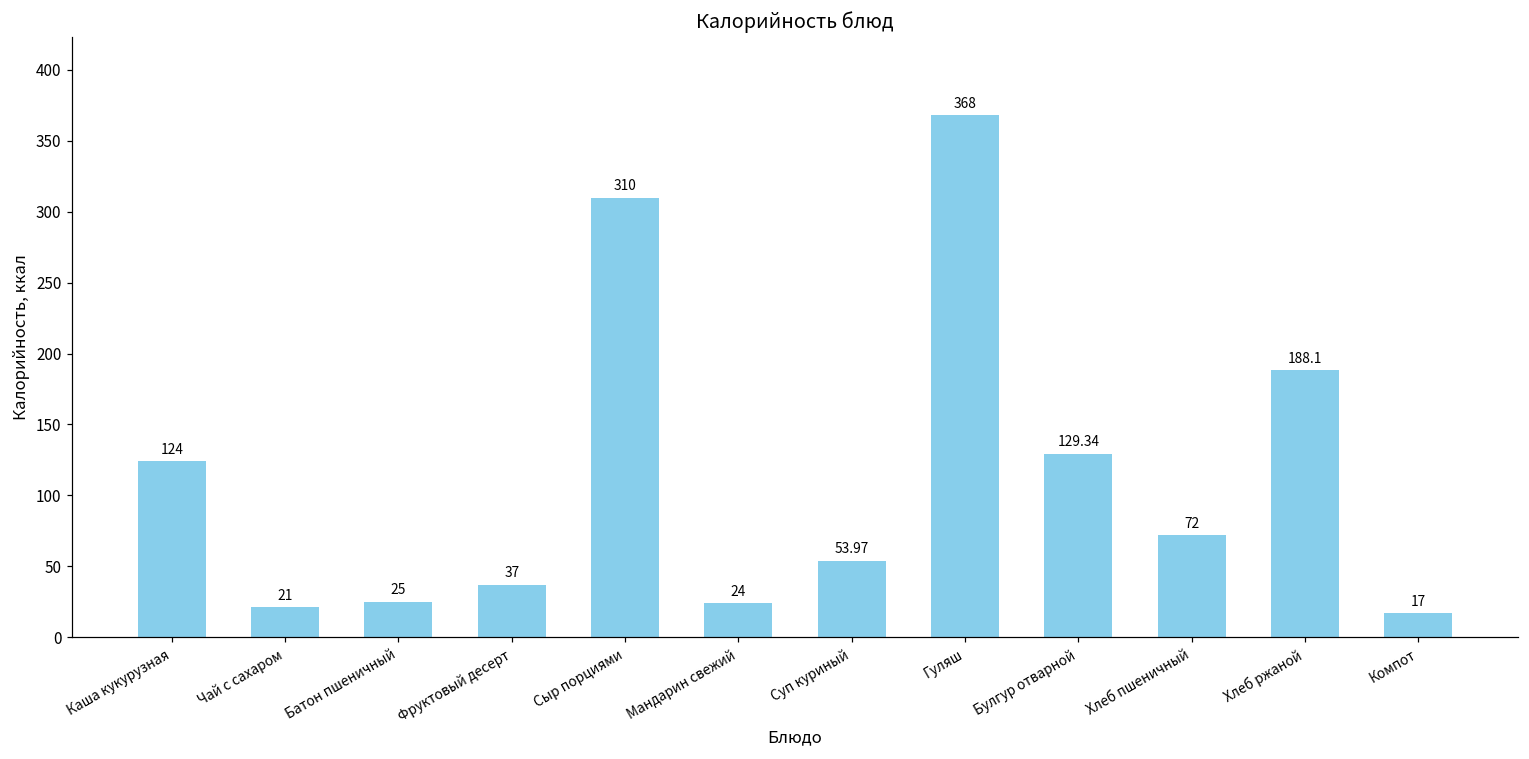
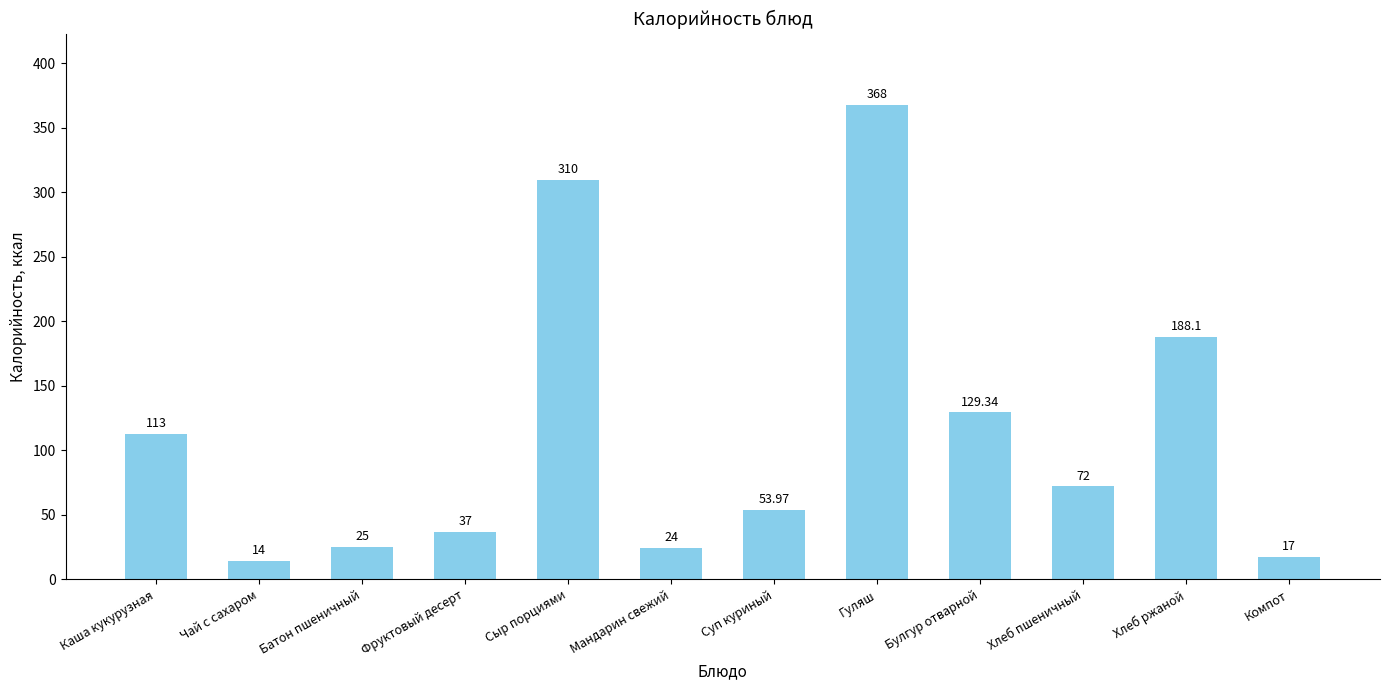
Каша кукурузная: 124 -> 113
Чай с сахаром: 21 -> 14
